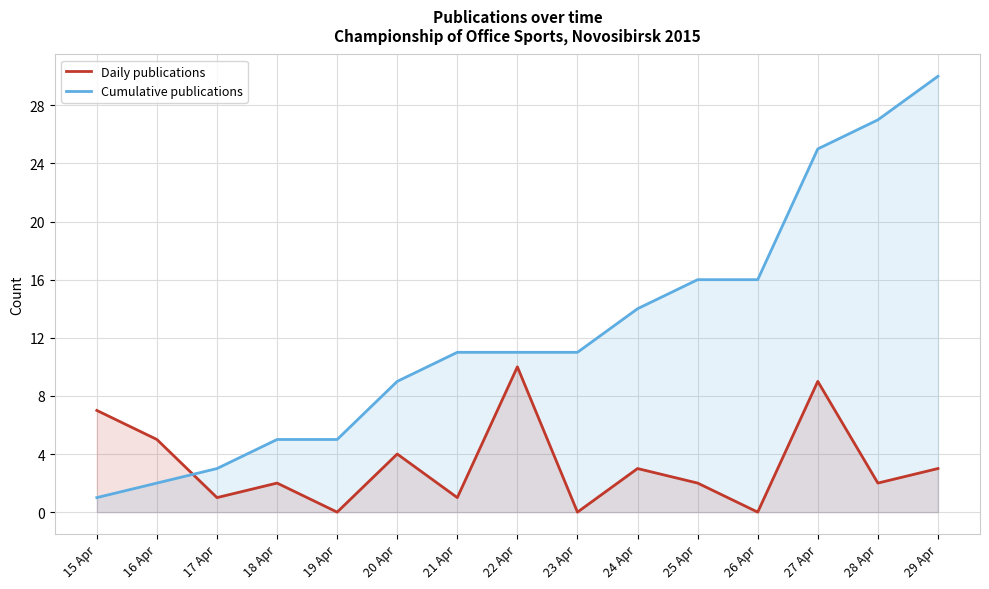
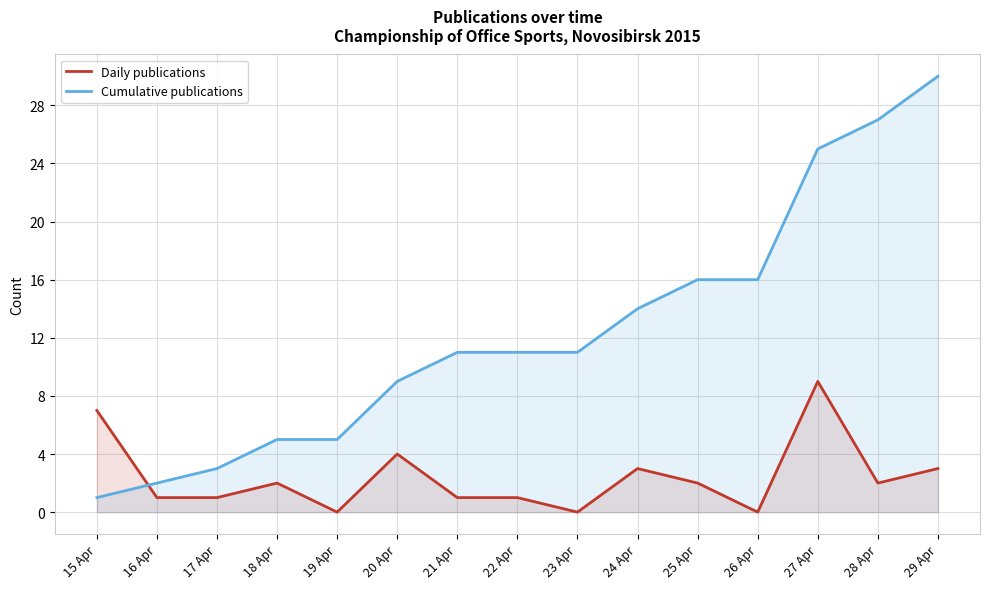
Daily publications, 16 Apr: 5 -> 1
Daily publications, 22 Apr: 10 -> 1
